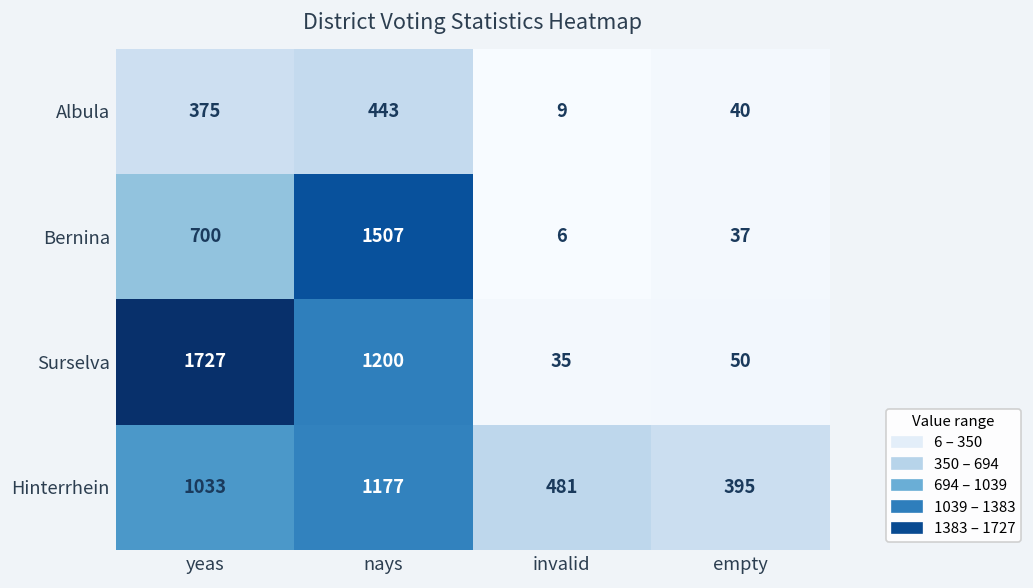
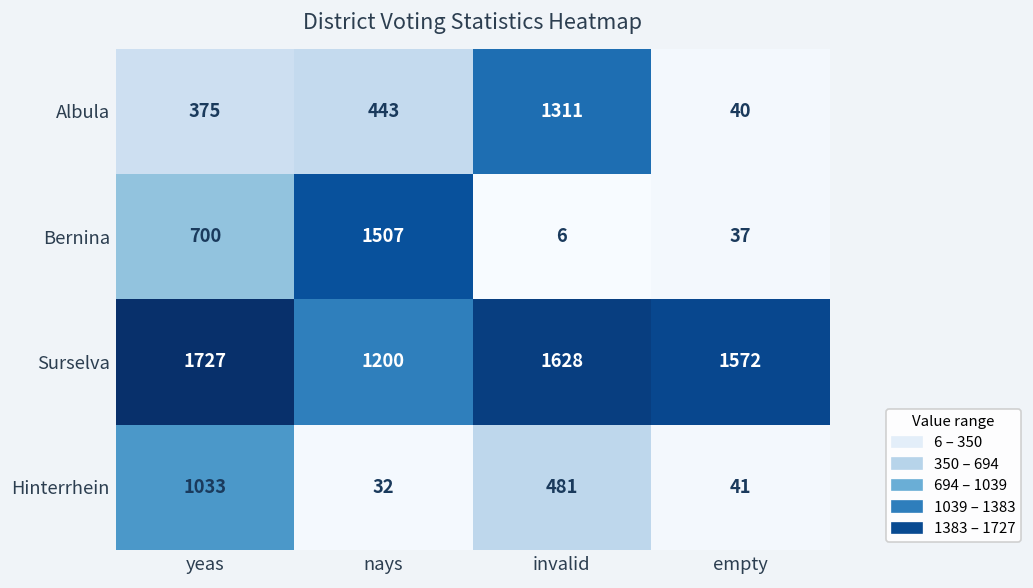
Albula, invalid: 9 -> 1311
Surselva, invalid: 35 -> 1628
Surselva, empty: 50 -> 1572
Hinterrhein, nays: 1177 -> 32
Hinterrhein, empty: 395 -> 41
